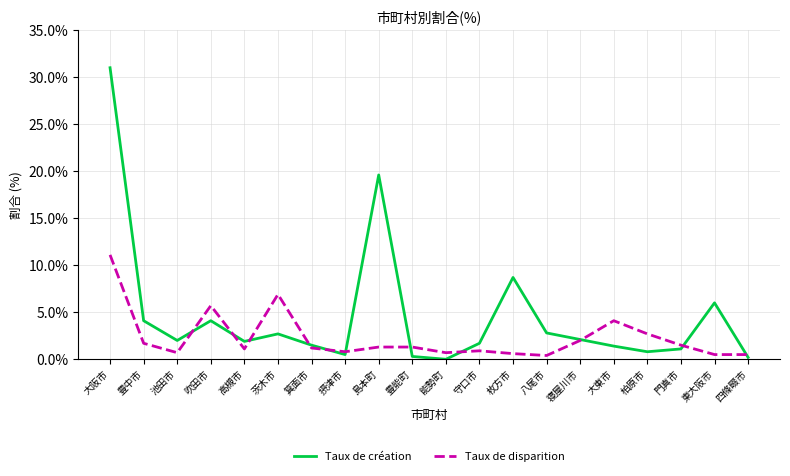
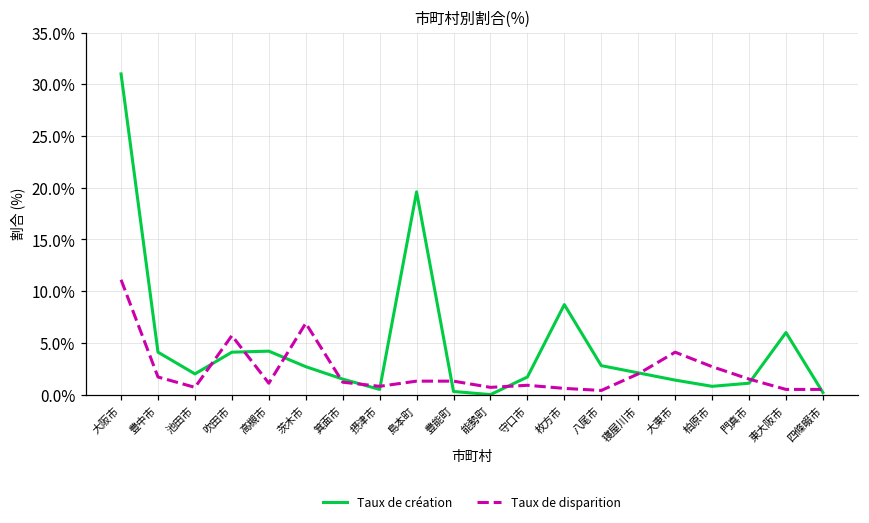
Taux de création, 高槻市: 2% -> 4%
